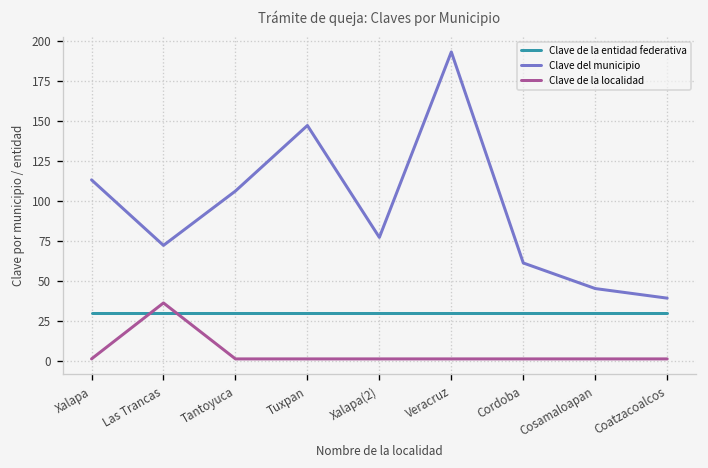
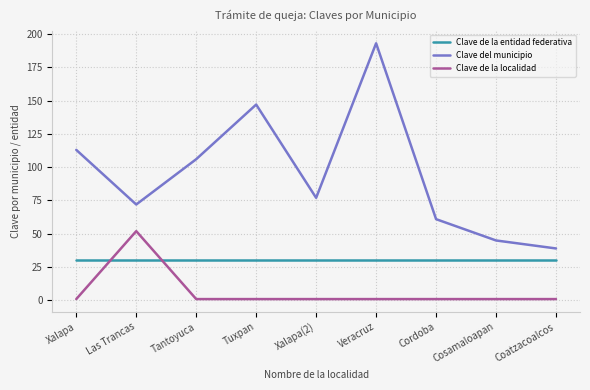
Clave de la localidad, Las Trancas: 36 -> 52
